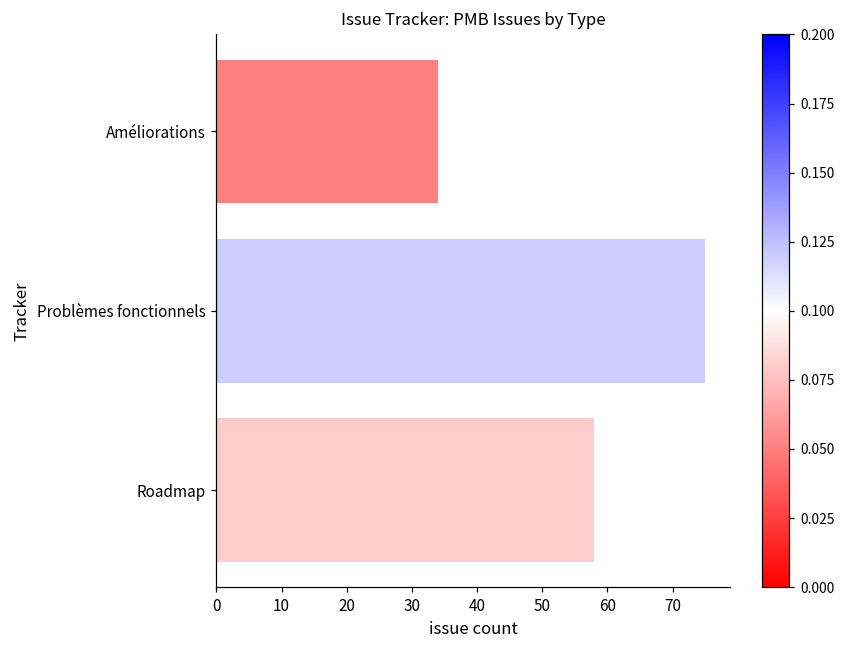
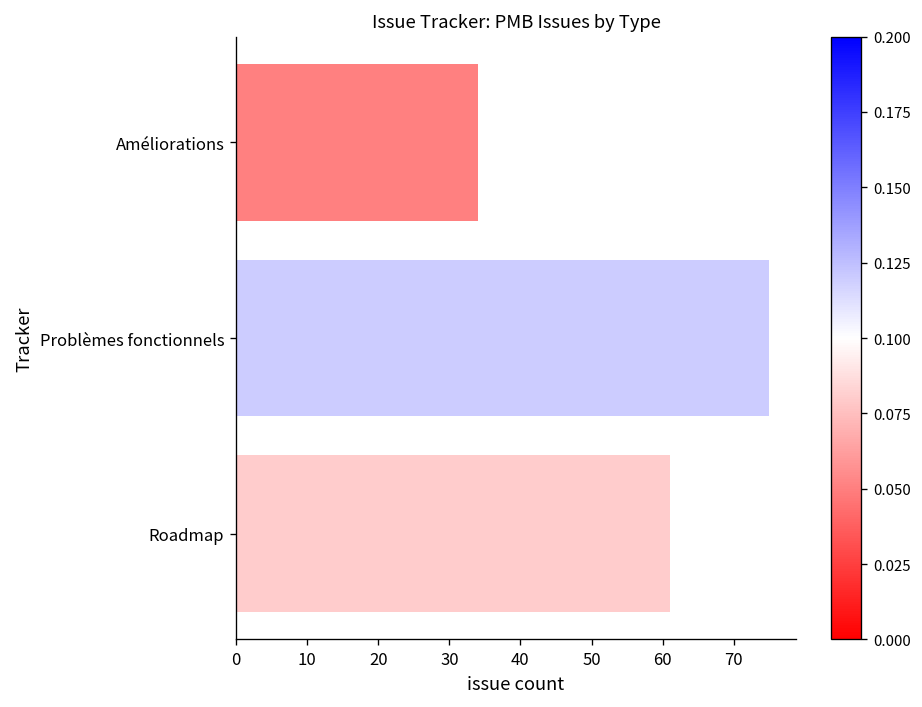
Roadmap: 58 -> 61
